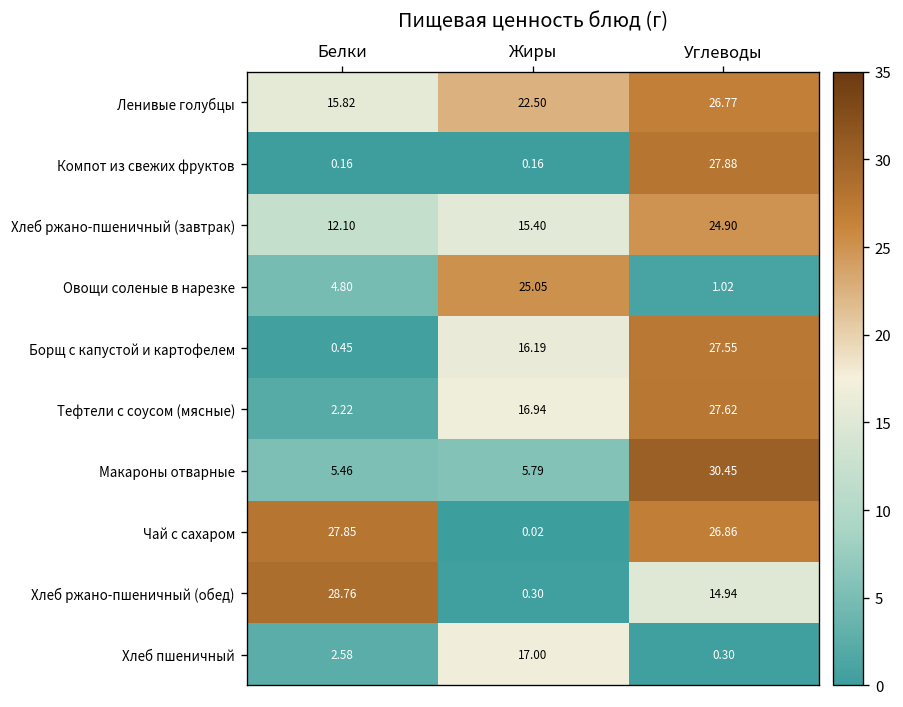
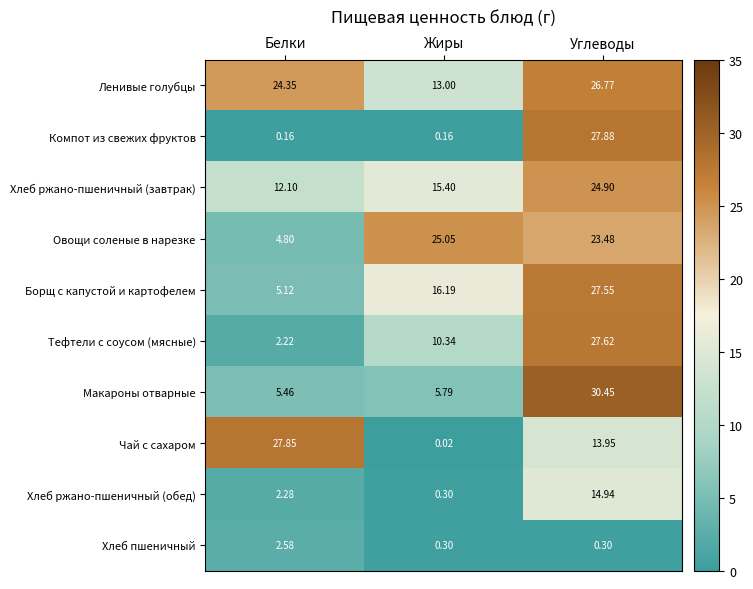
Ленивые голубцы, Белки: 15.82 -> 24.35
Ленивые голубцы, Жиры: 22.50 -> 13.00
Овощи соленые в нарезке, Углеводы: 1.02 -> 23.48
Борщ с капустой и картофелем, Белки: 0.45 -> 5.12
Тефтели с соусом (мясные), Жиры: 16.94 -> 10.34
Чай с сахаром, Углеводы: 26.86 -> 13.95
Хлеб ржано-пшеничный (обед), Белки: 28.76 -> 2.28
Хлеб пшеничный, Жиры: 17.00 -> 0.30
